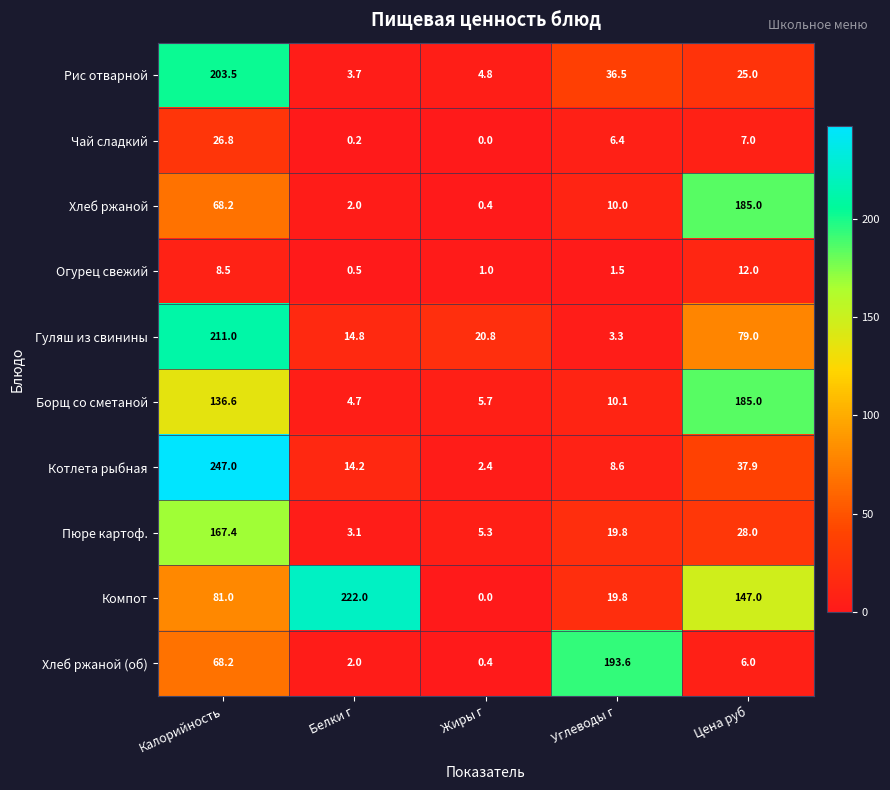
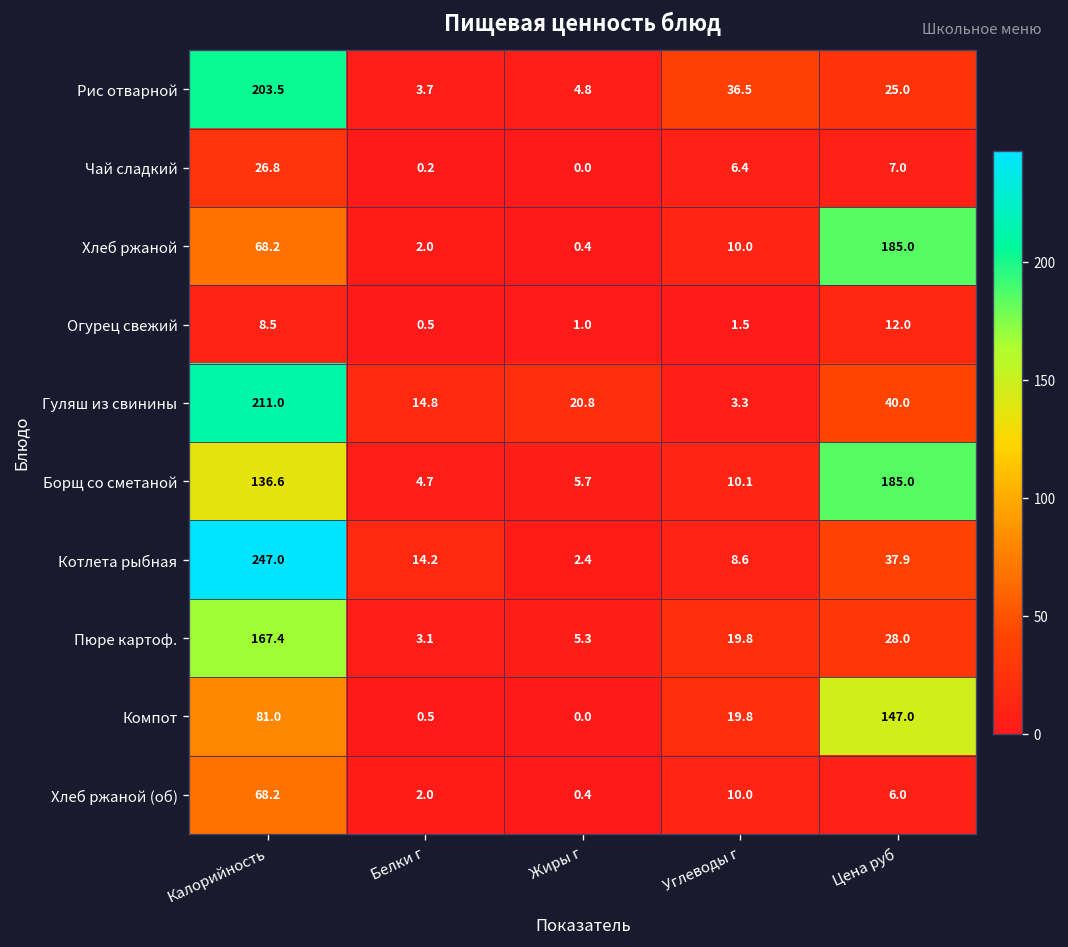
Гуляш из свинины, Цена руб: 79.0 -> 40.0
Компот, Белки г: 222.0 -> 0.5
Хлеб ржаной (об), Углеводы г: 193.6 -> 10.0
